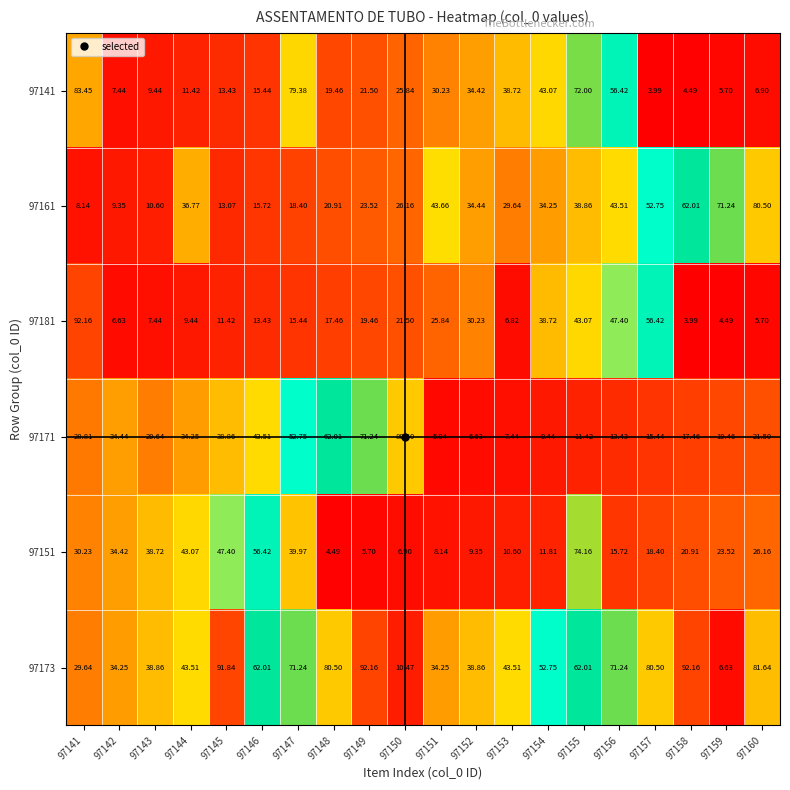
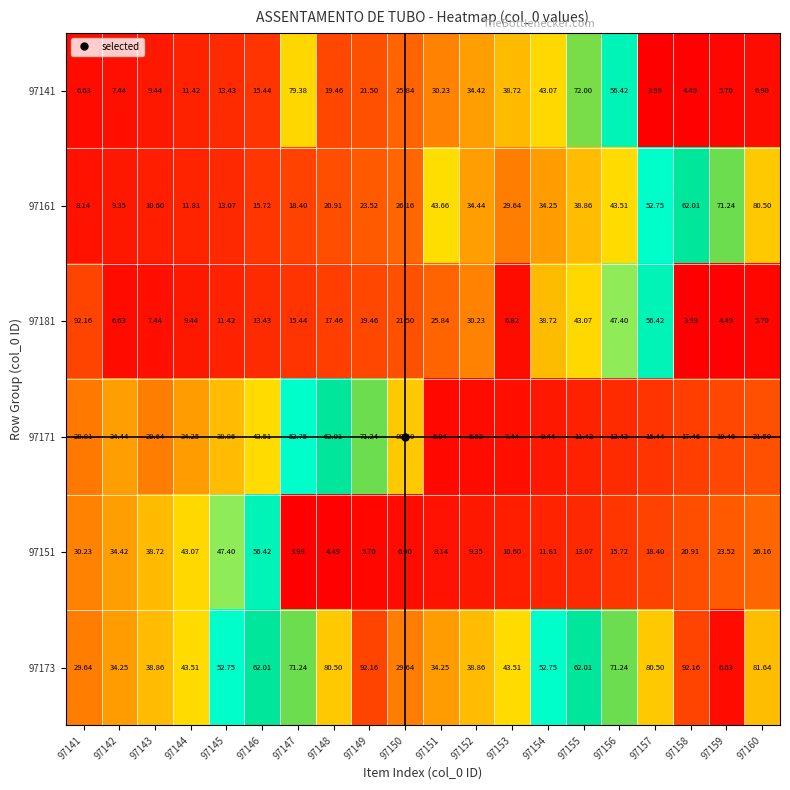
97141, 97141: 83.45 -> 6.63
97161, 97144: 36.77 -> 11.81
97151, 97147: 39.97 -> 3.99
97151, 97155: 74.16 -> 13.07
97173, 97145: 91.84 -> 52.75
97173, 97150: 10.47 -> 29.64
